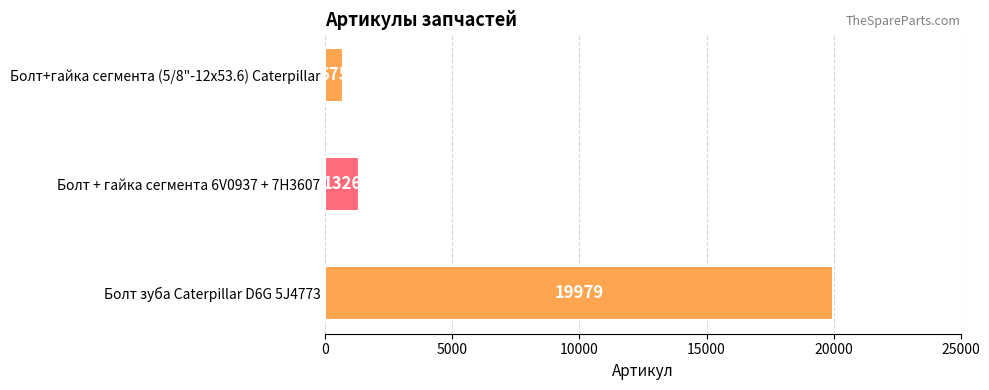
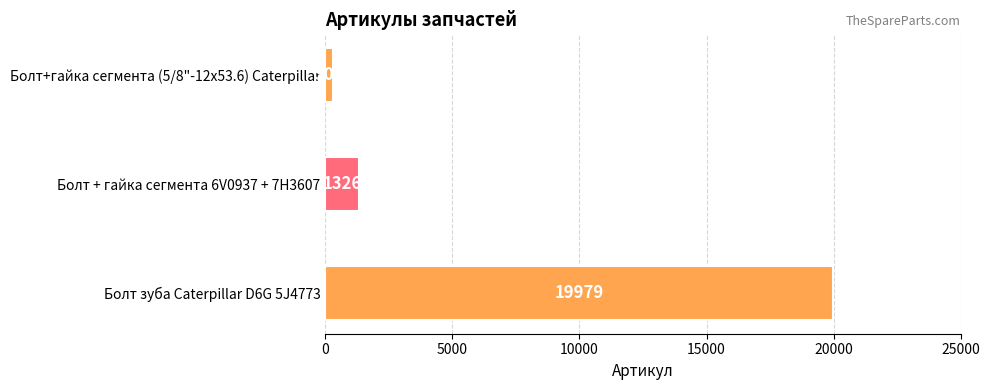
Болт+гайка сегмента (5/8"-12х53.6) Caterpillar: 700 -> 300
